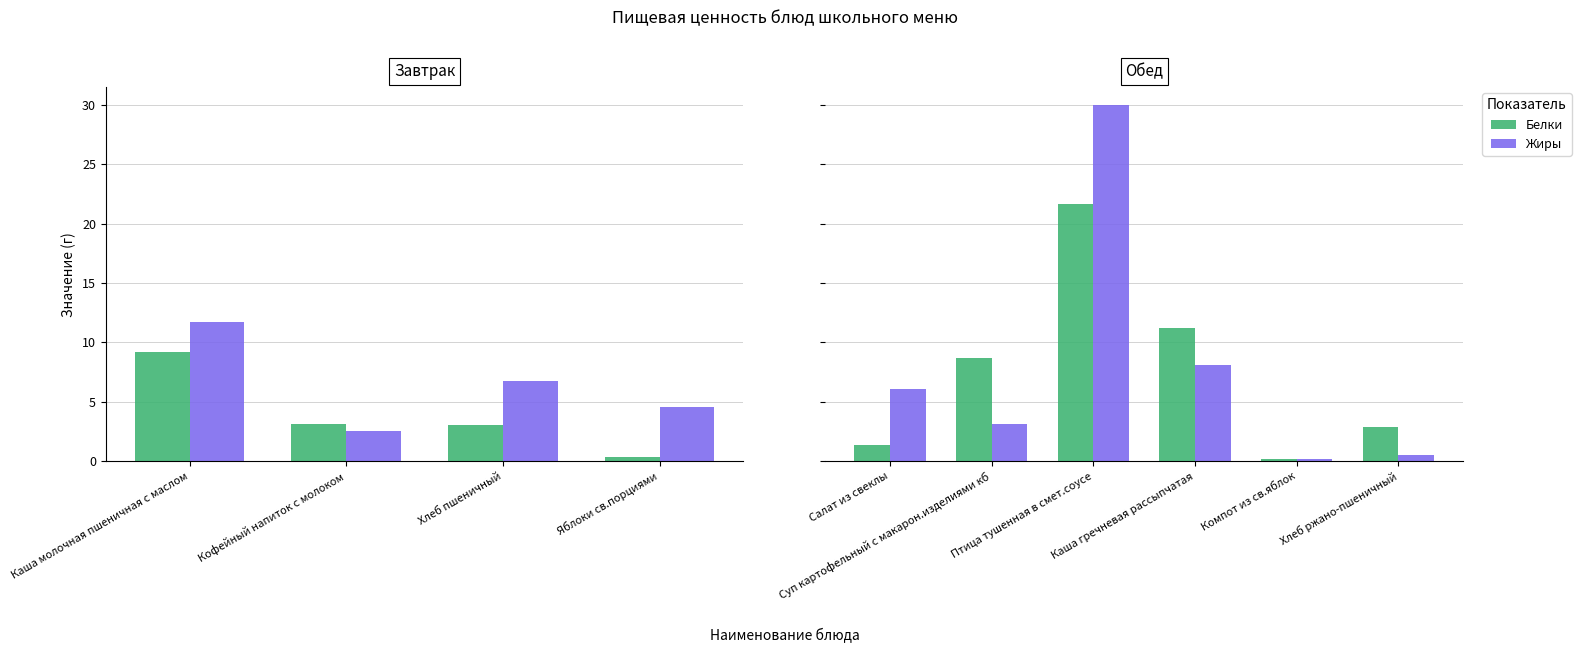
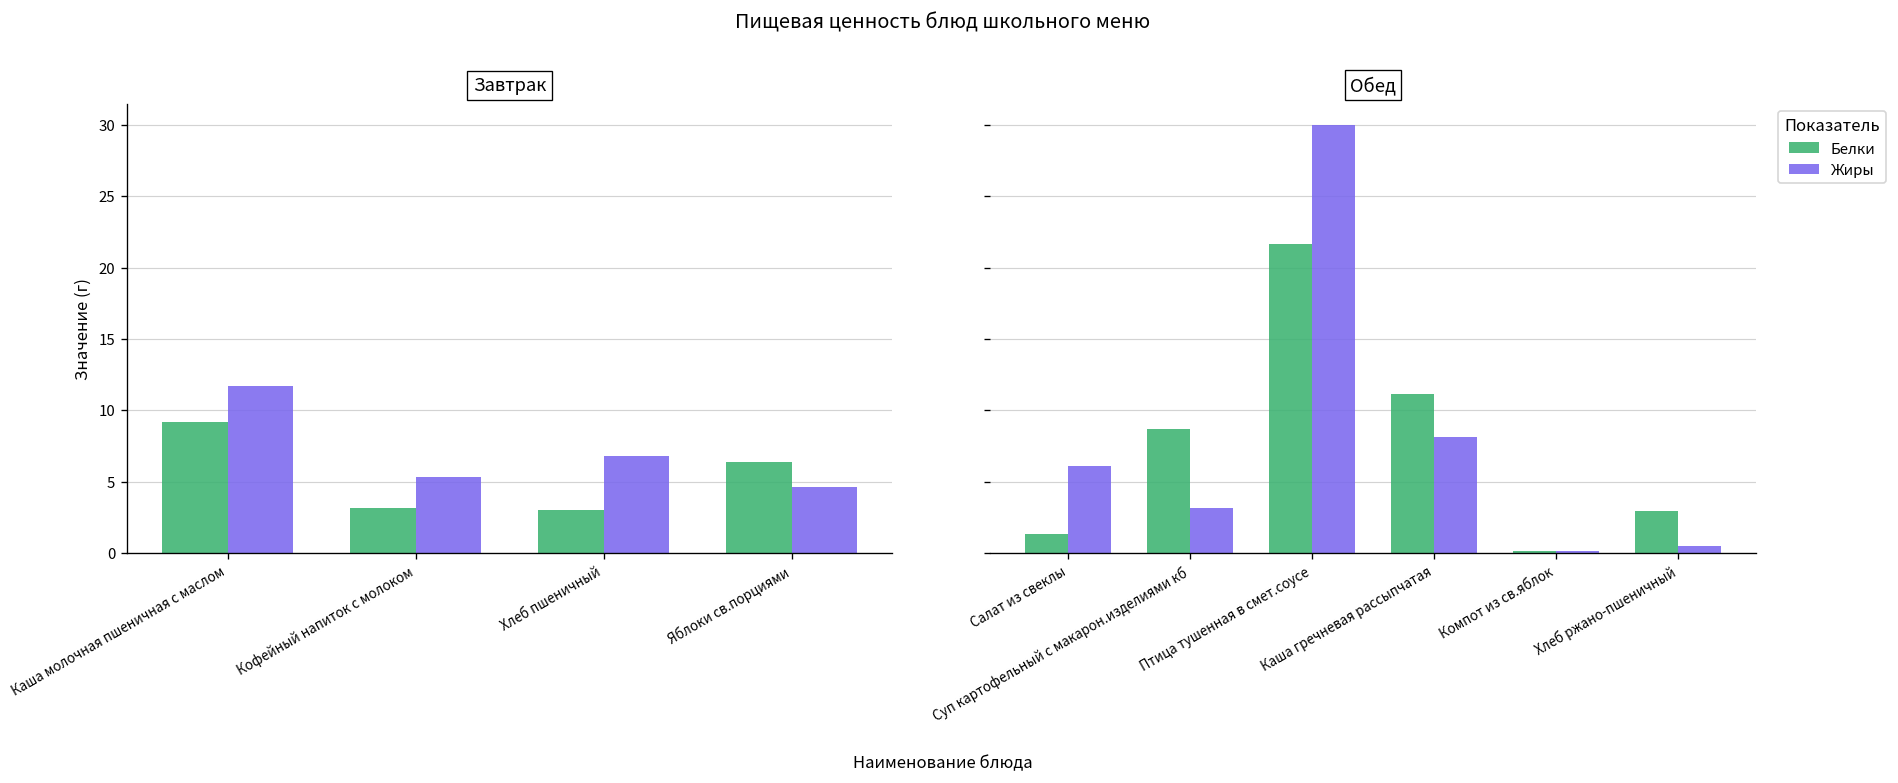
Завтрак, Жиры, Кофейный напиток с молоком: 2.5 -> 5.3
Завтрак, Белки, Яблоки св.порциями: 0.4 -> 6.4
